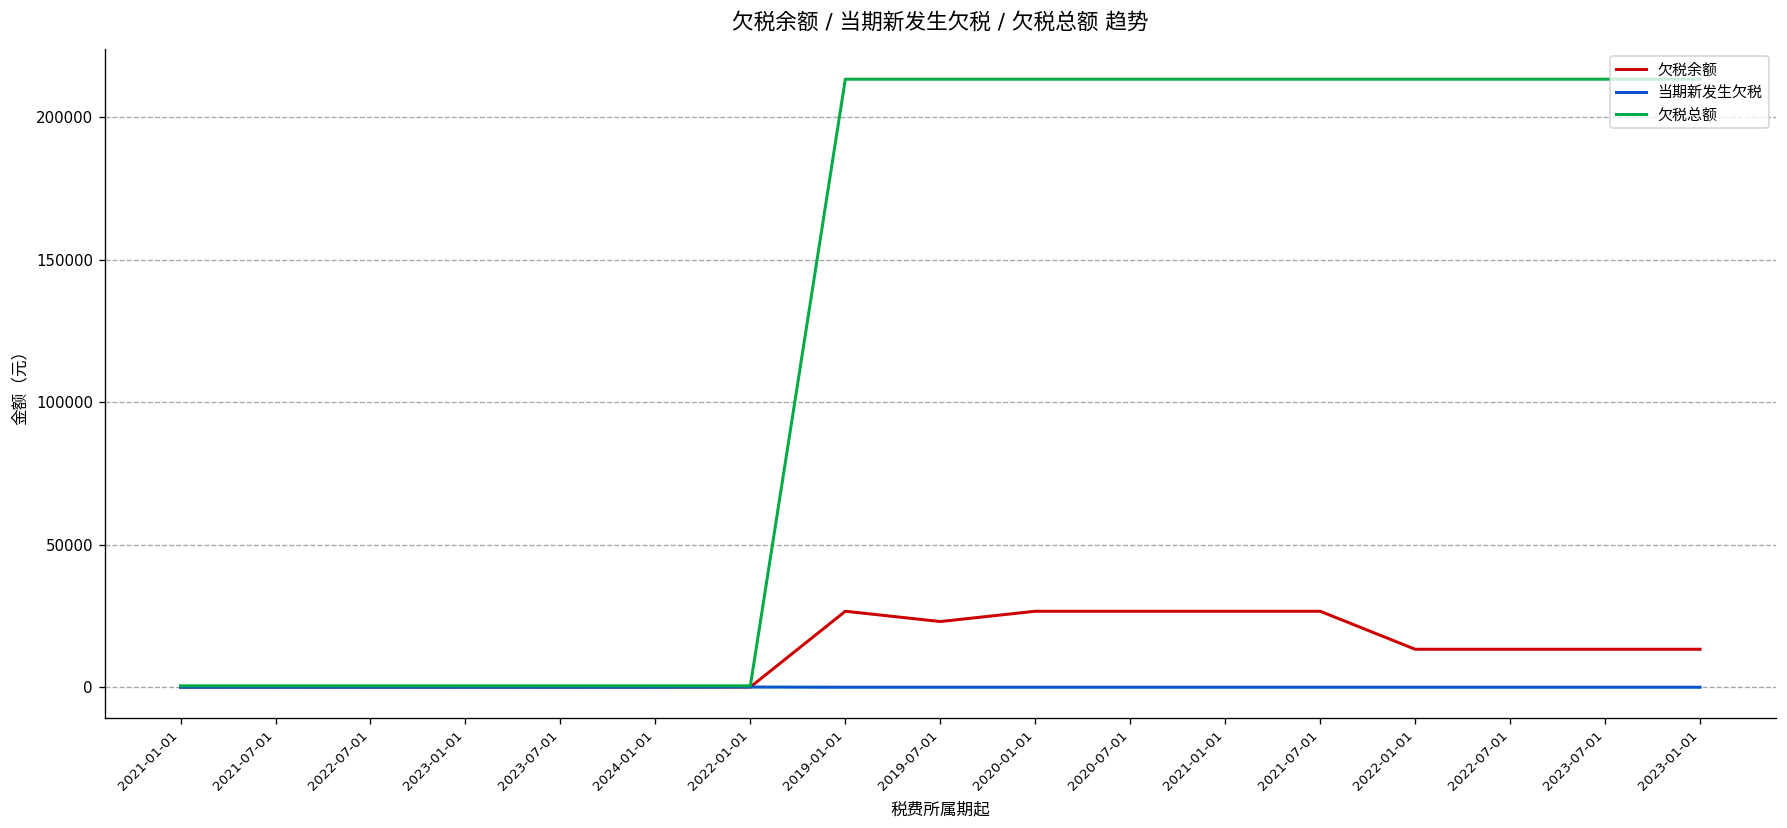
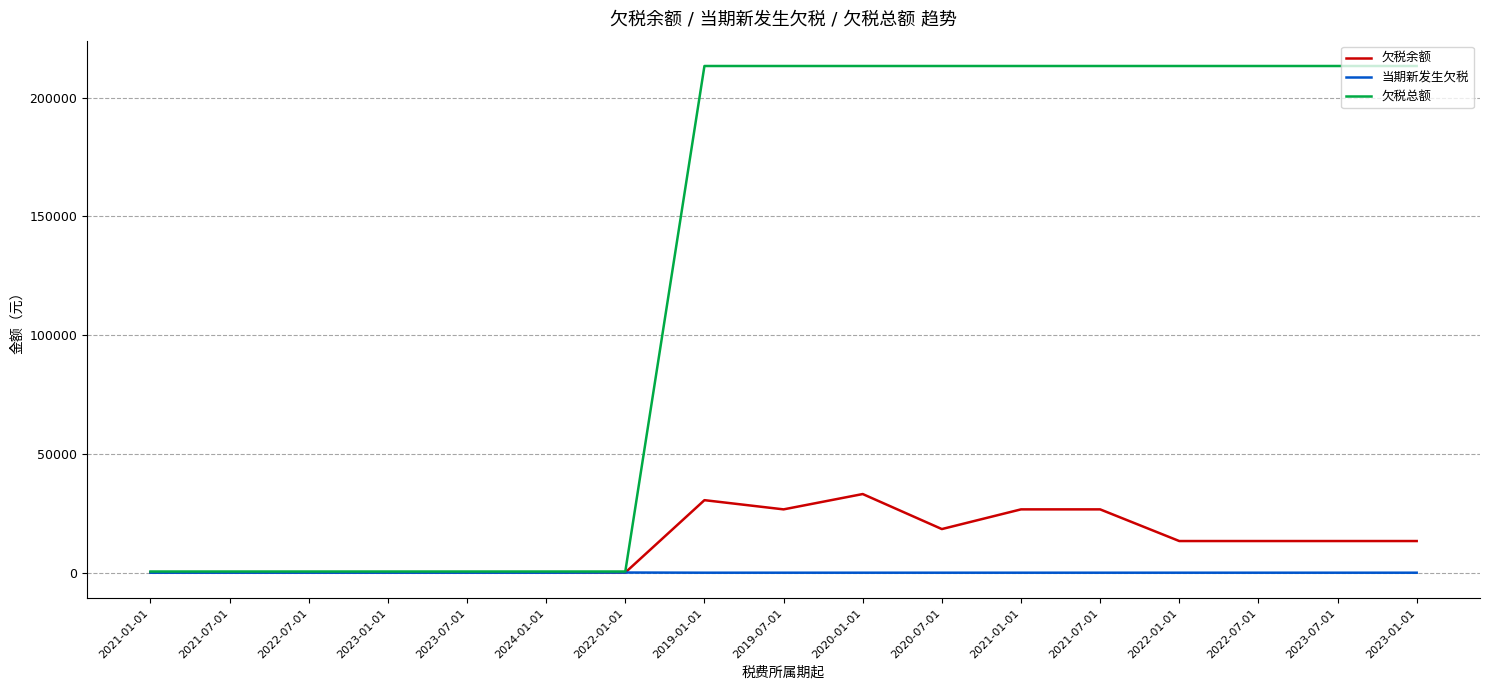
欠税余额, 2019-01-01: 27000 -> 31000
欠税余额, 2019-07-01: 23000 -> 27000
欠税余额, 2020-01-01: 27000 -> 33000
欠税余额, 2020-07-01: 27000 -> 18000
